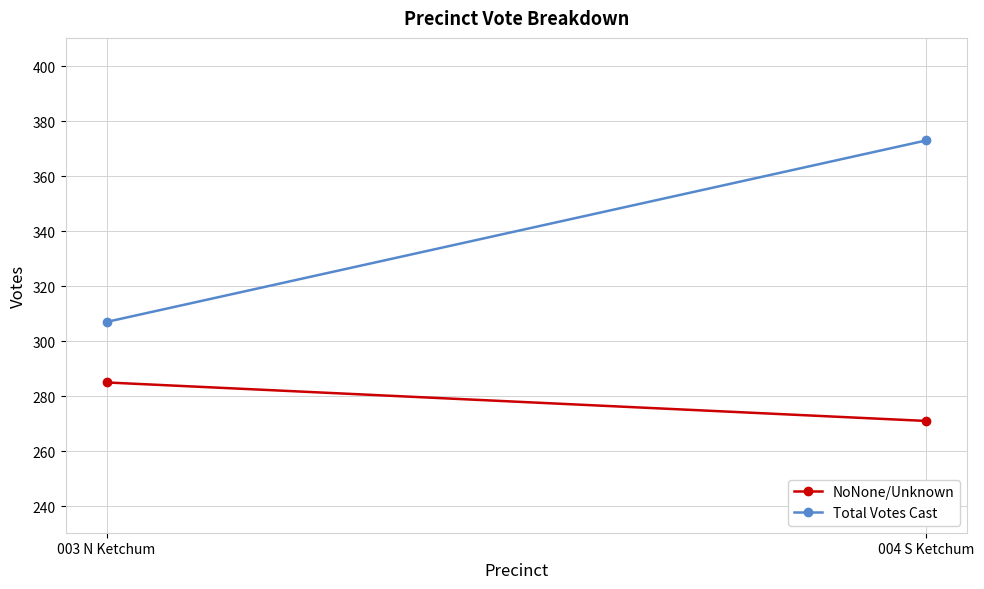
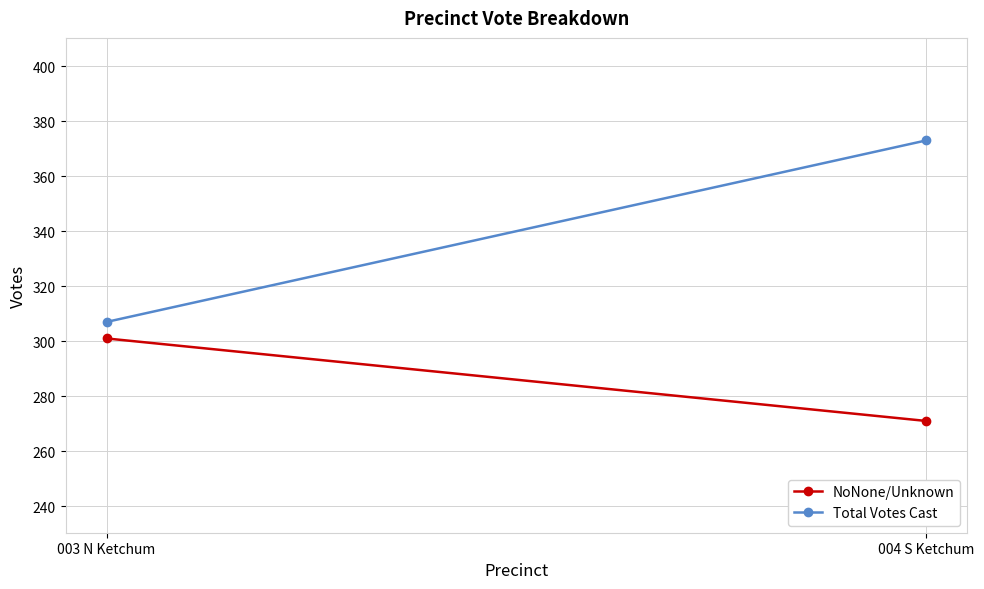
NoNone/Unknown, 003 N Ketchum: 285 -> 301
